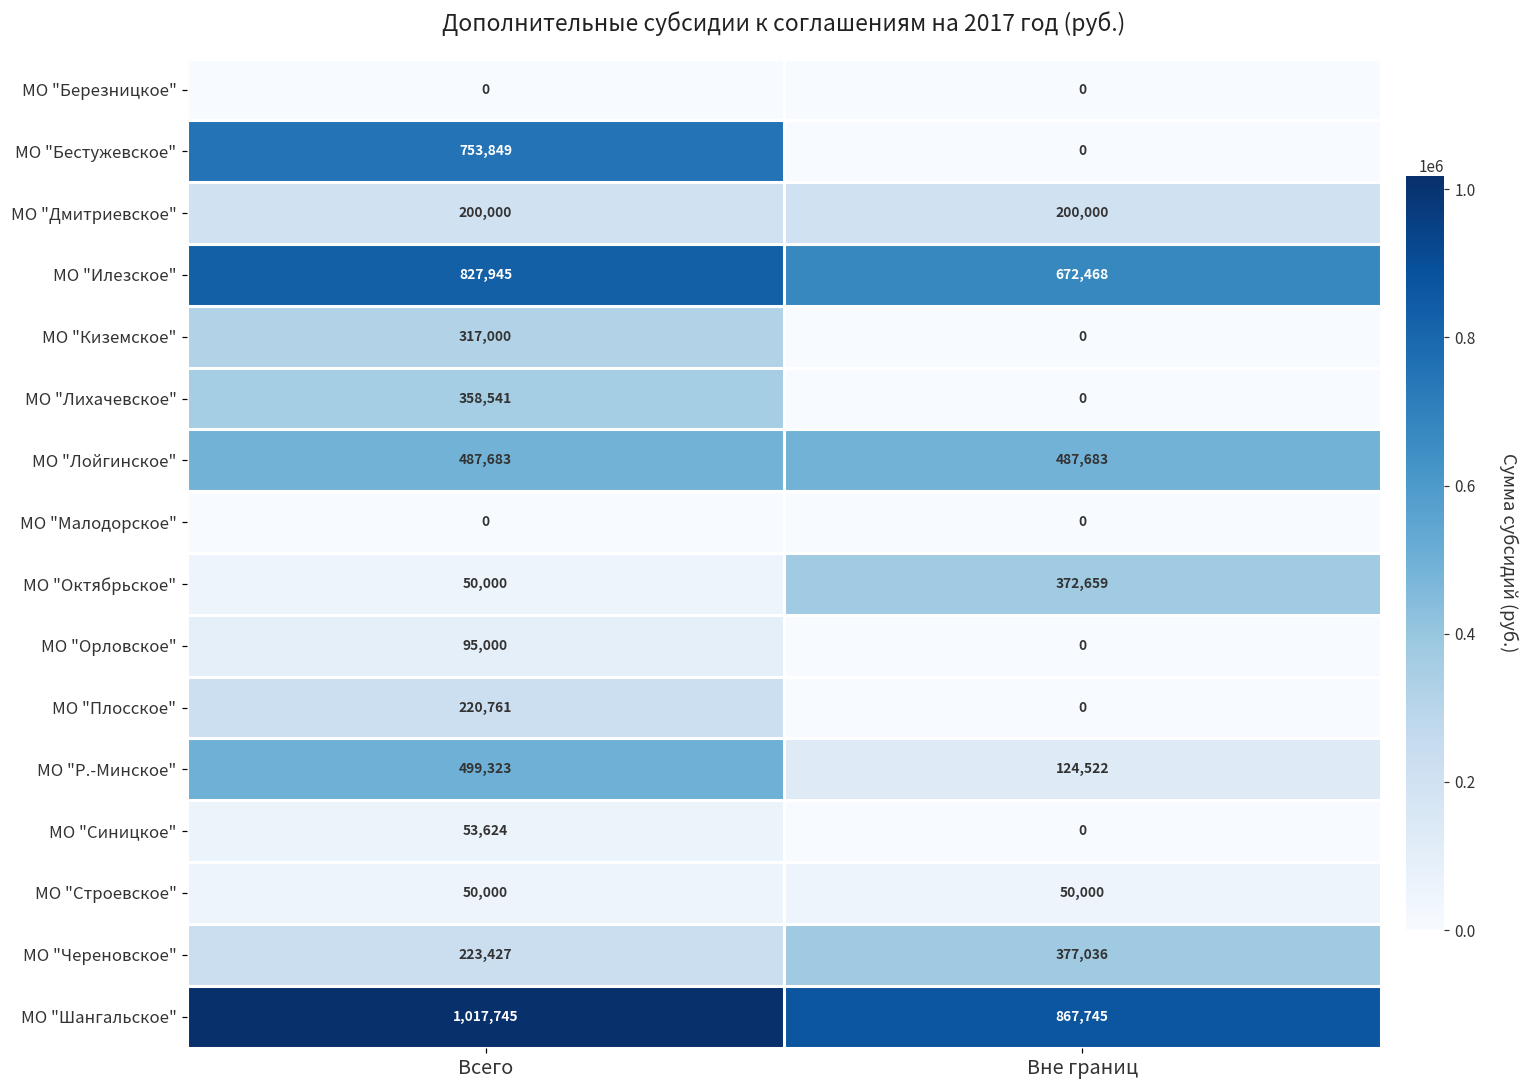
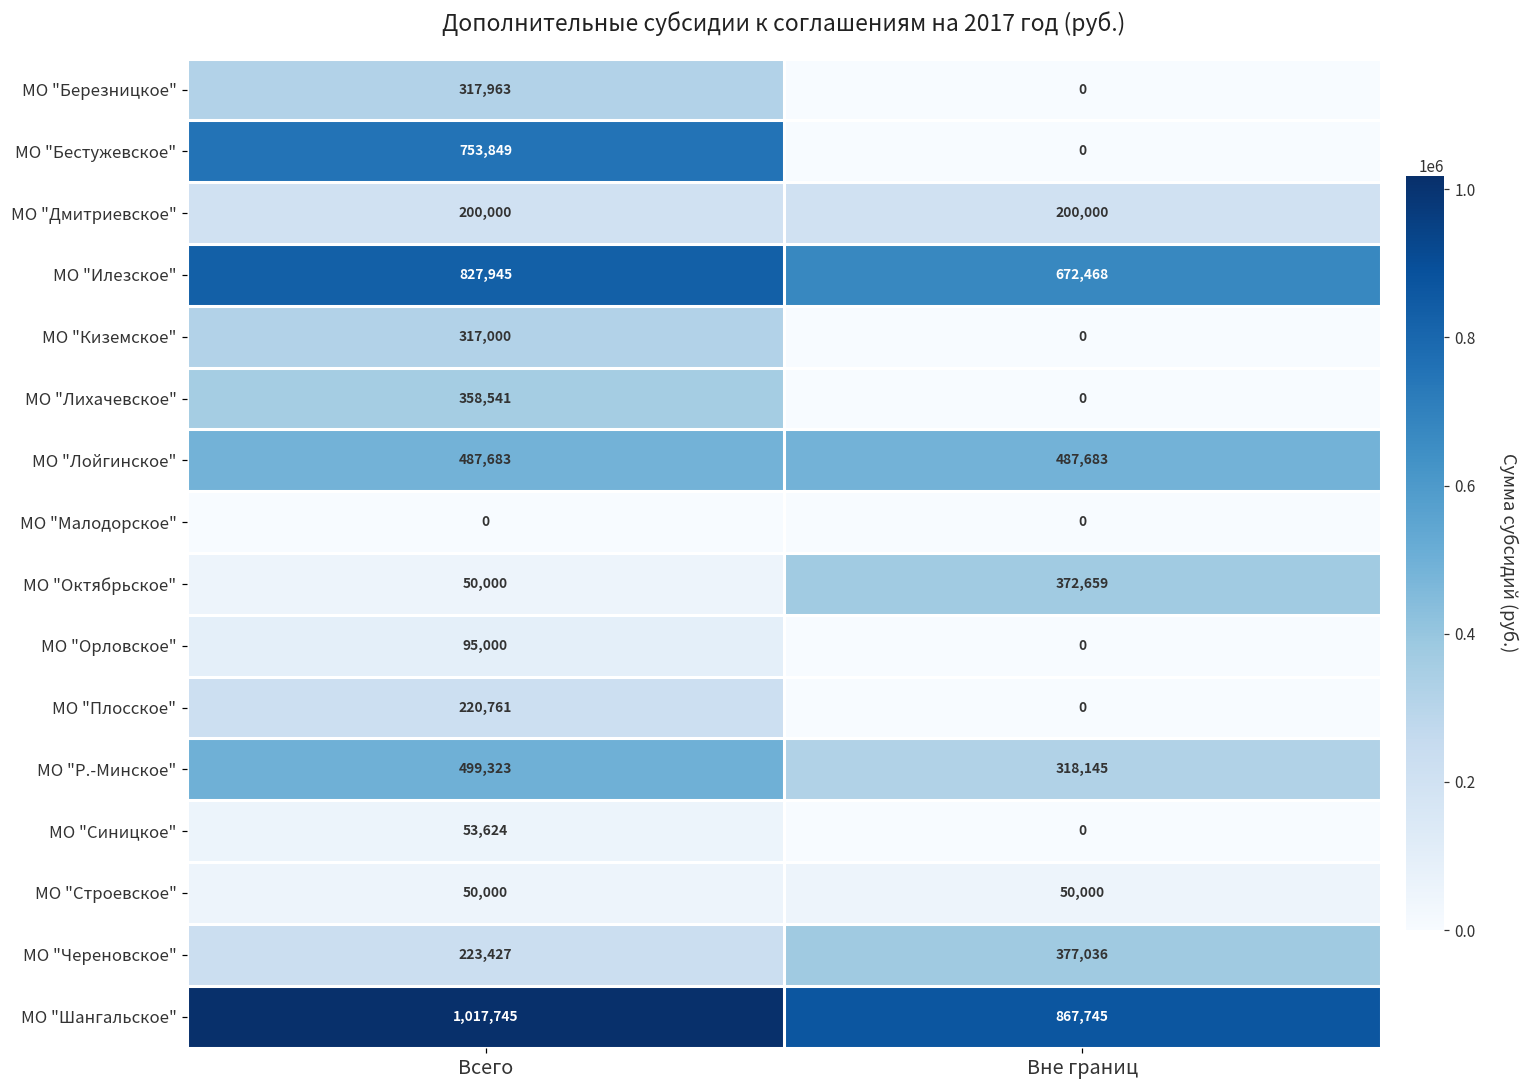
МО "Березницкое", Всего: 0 -> 317,963
МО "Р.-Минское", Вне границ: 124,522 -> 318,145
